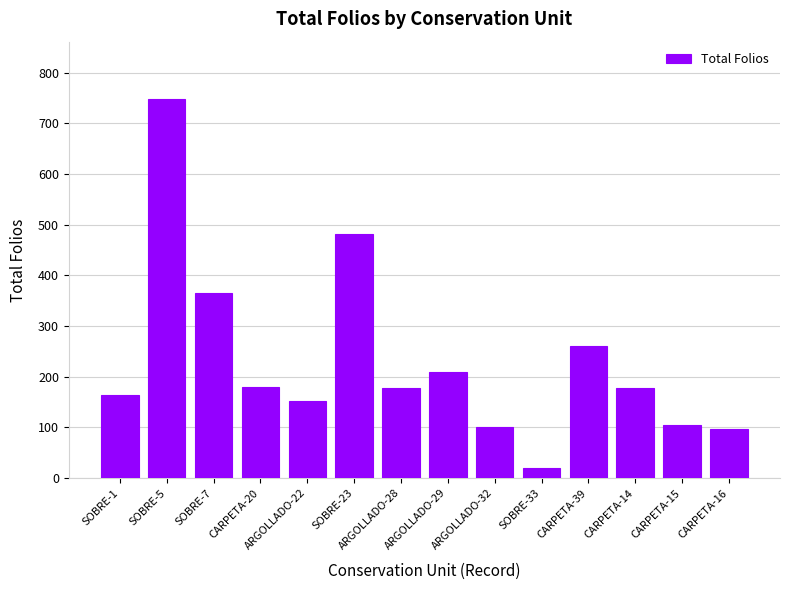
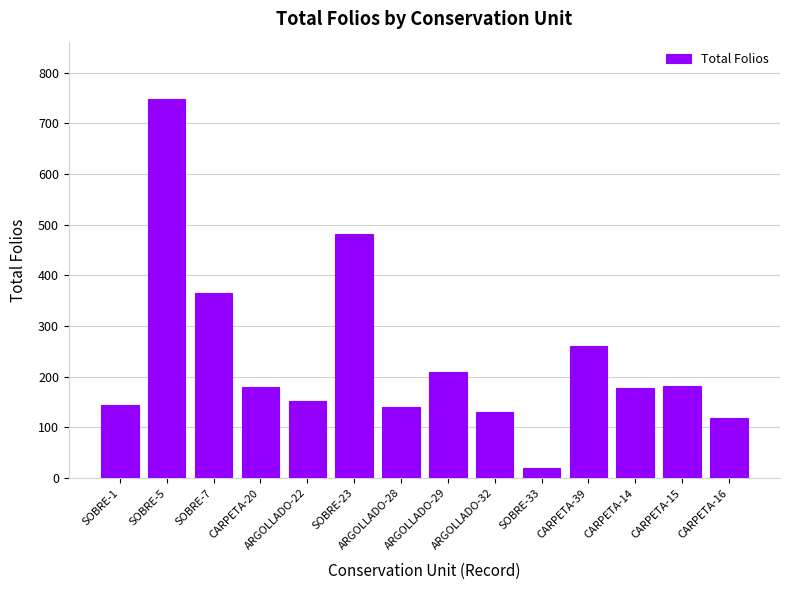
SOBRE-1: 160 -> 150
ARGOLLADO-28: 180 -> 140
ARGOLLADO-32: 100 -> 130
CARPETA-15: 110 -> 180
CARPETA-16: 100 -> 120
